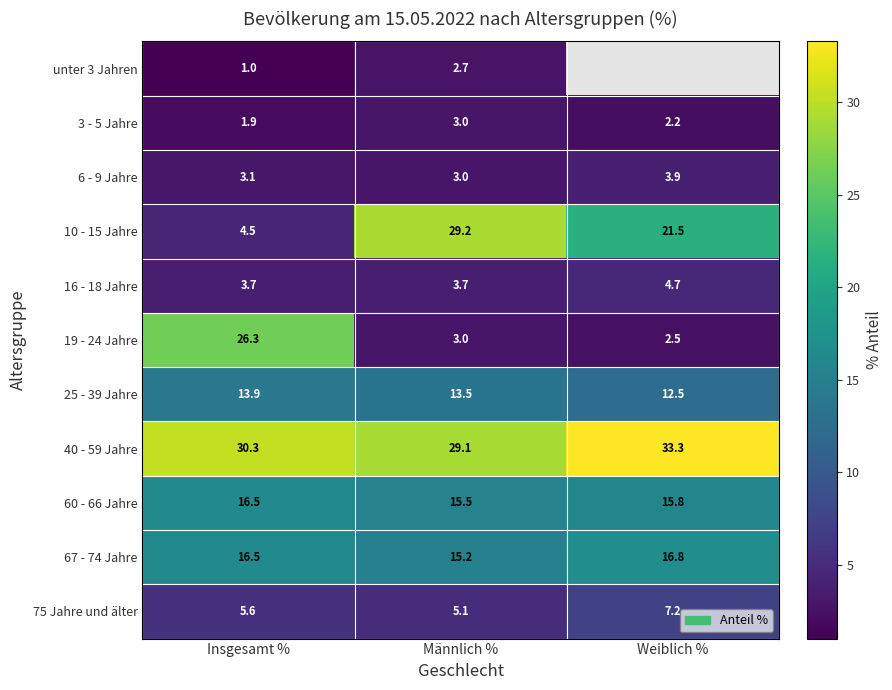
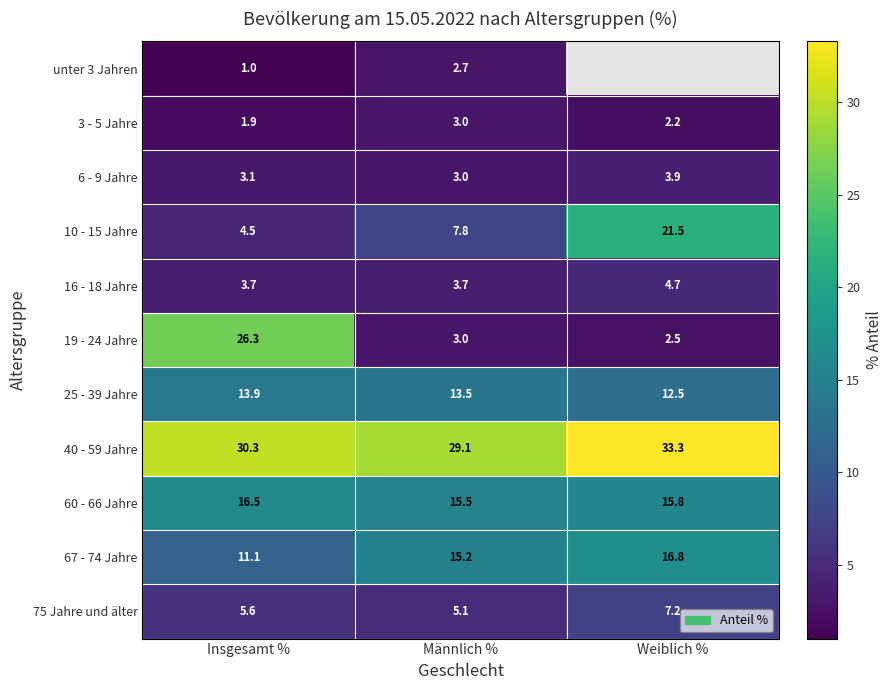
10 - 15 Jahre, Männlich %: 29.2 -> 7.8
67 - 74 Jahre, Insgesamt %: 16.5 -> 11.1
